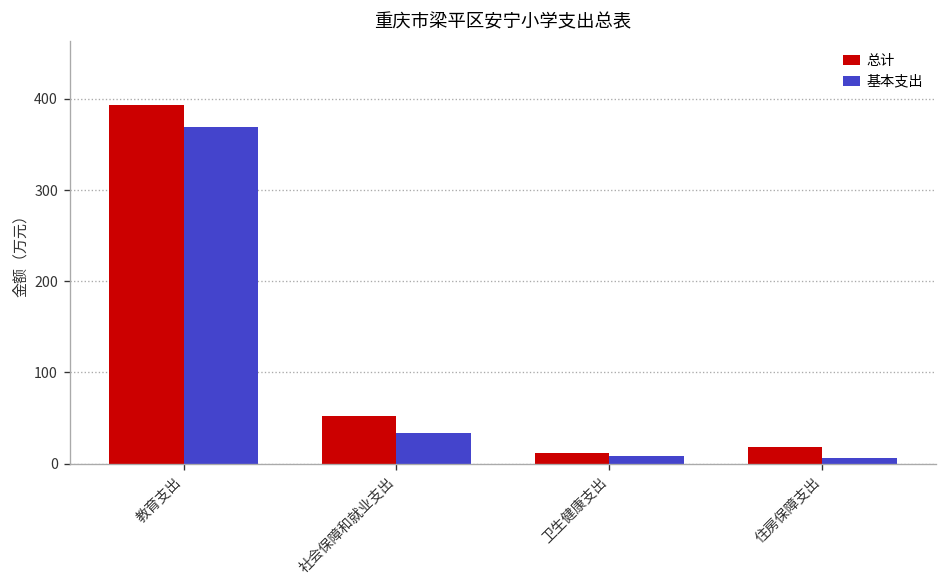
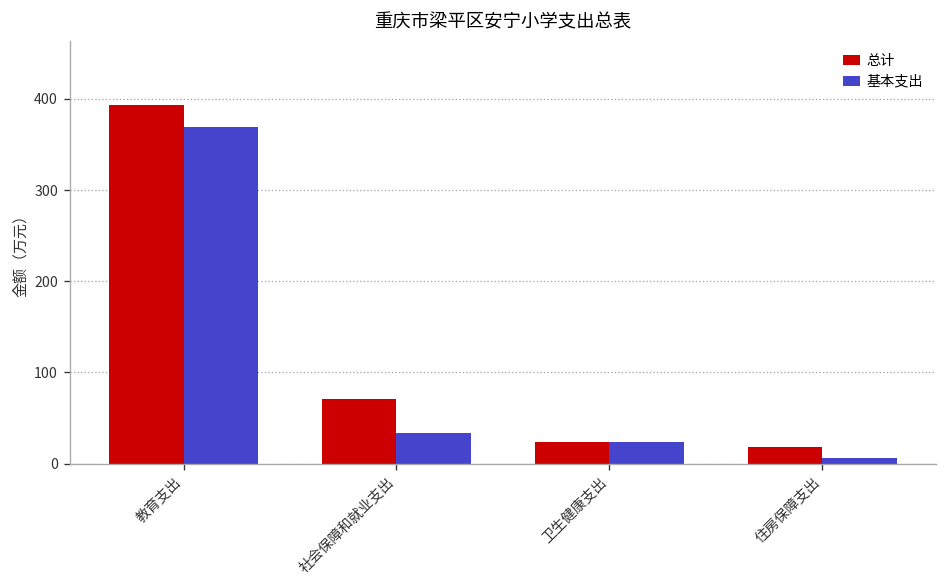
总计, 社会保障和就业支出: 50 -> 70
总计, 卫生健康支出: 10 -> 20
基本支出, 卫生健康支出: 10 -> 20
